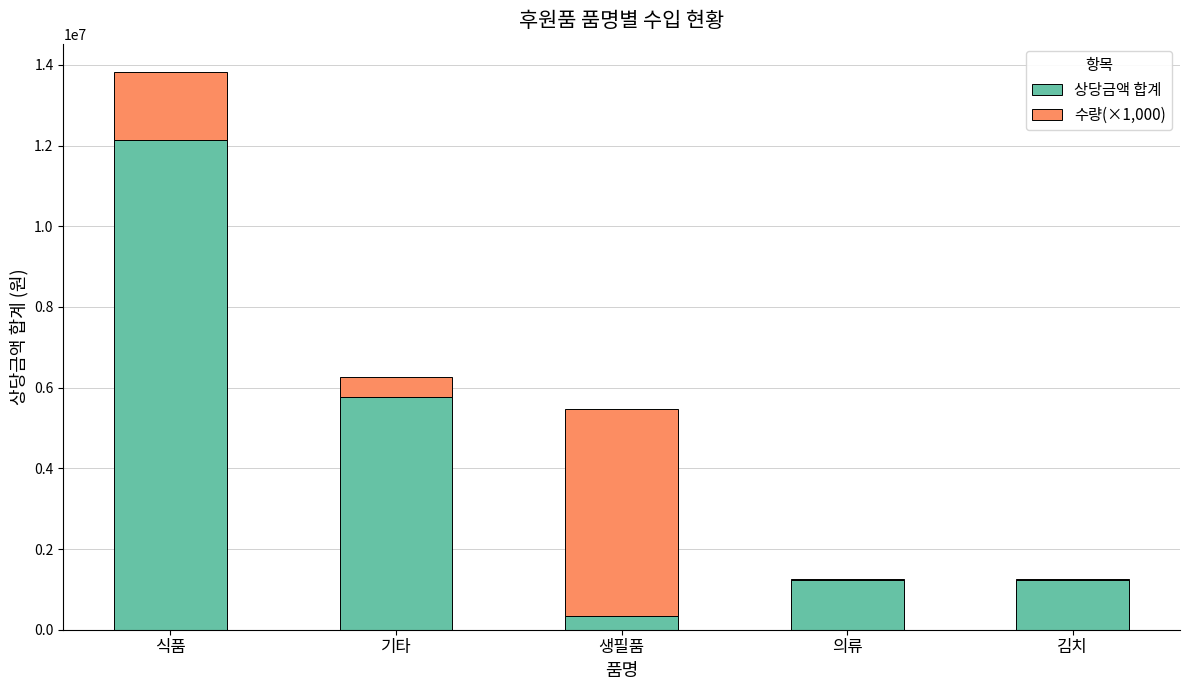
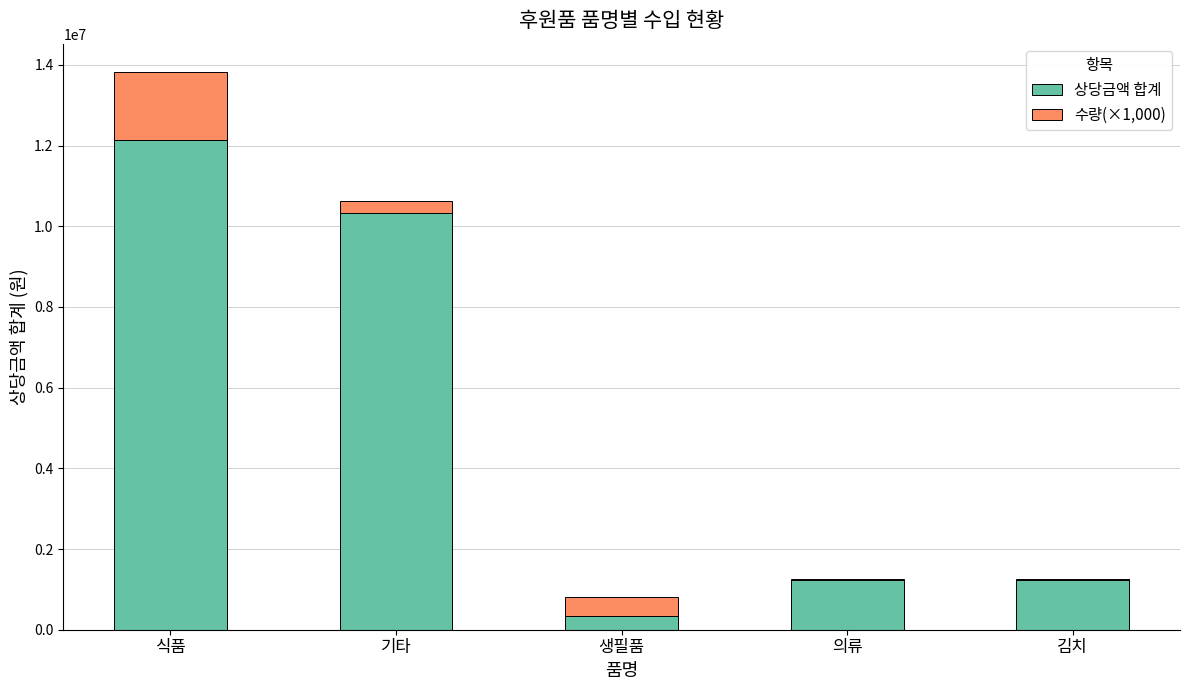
상당금액 합계, 기타: 5800000 -> 10300000
수량(×1,000), 기타: 500000 -> 300000
수량(×1,000), 생필품: 5100000 -> 500000
